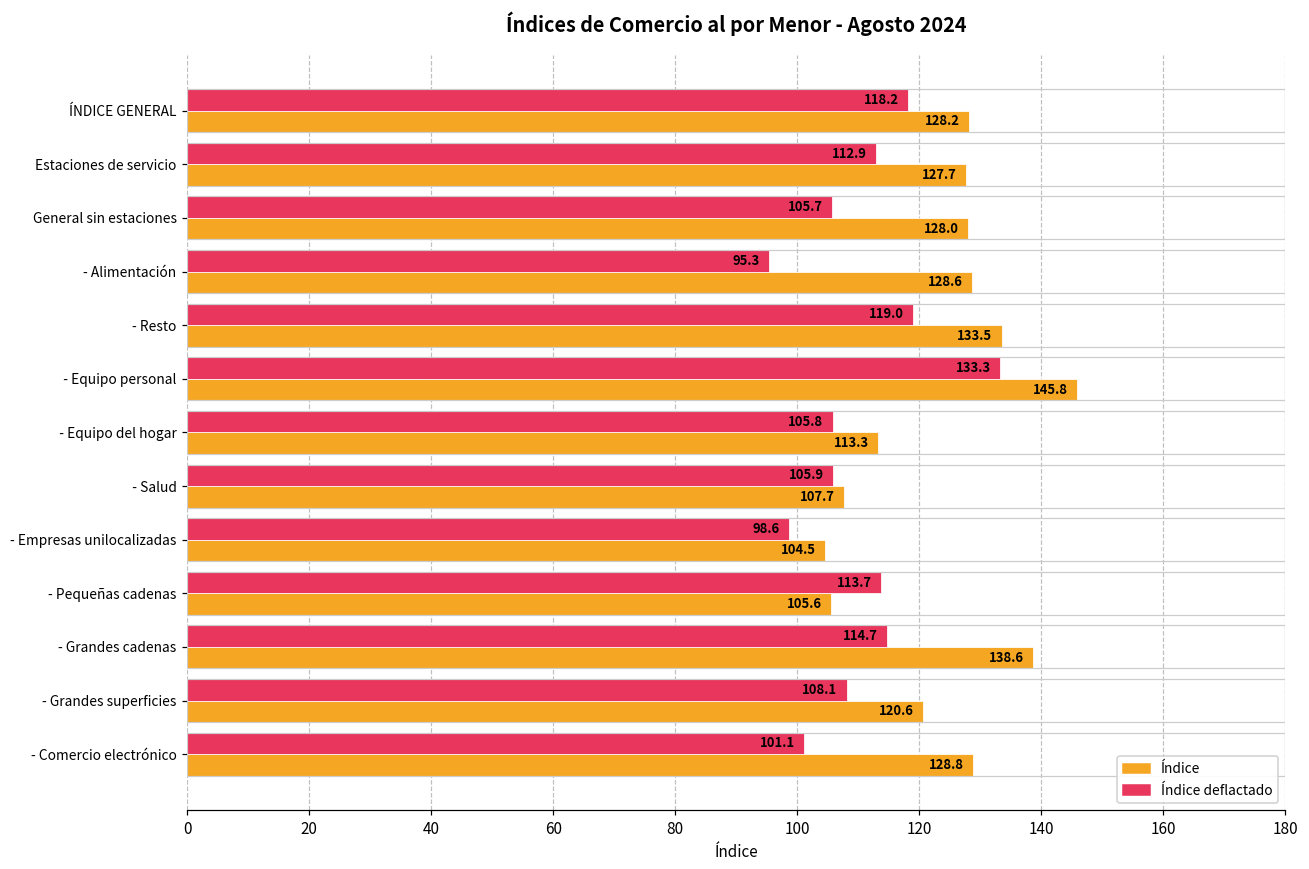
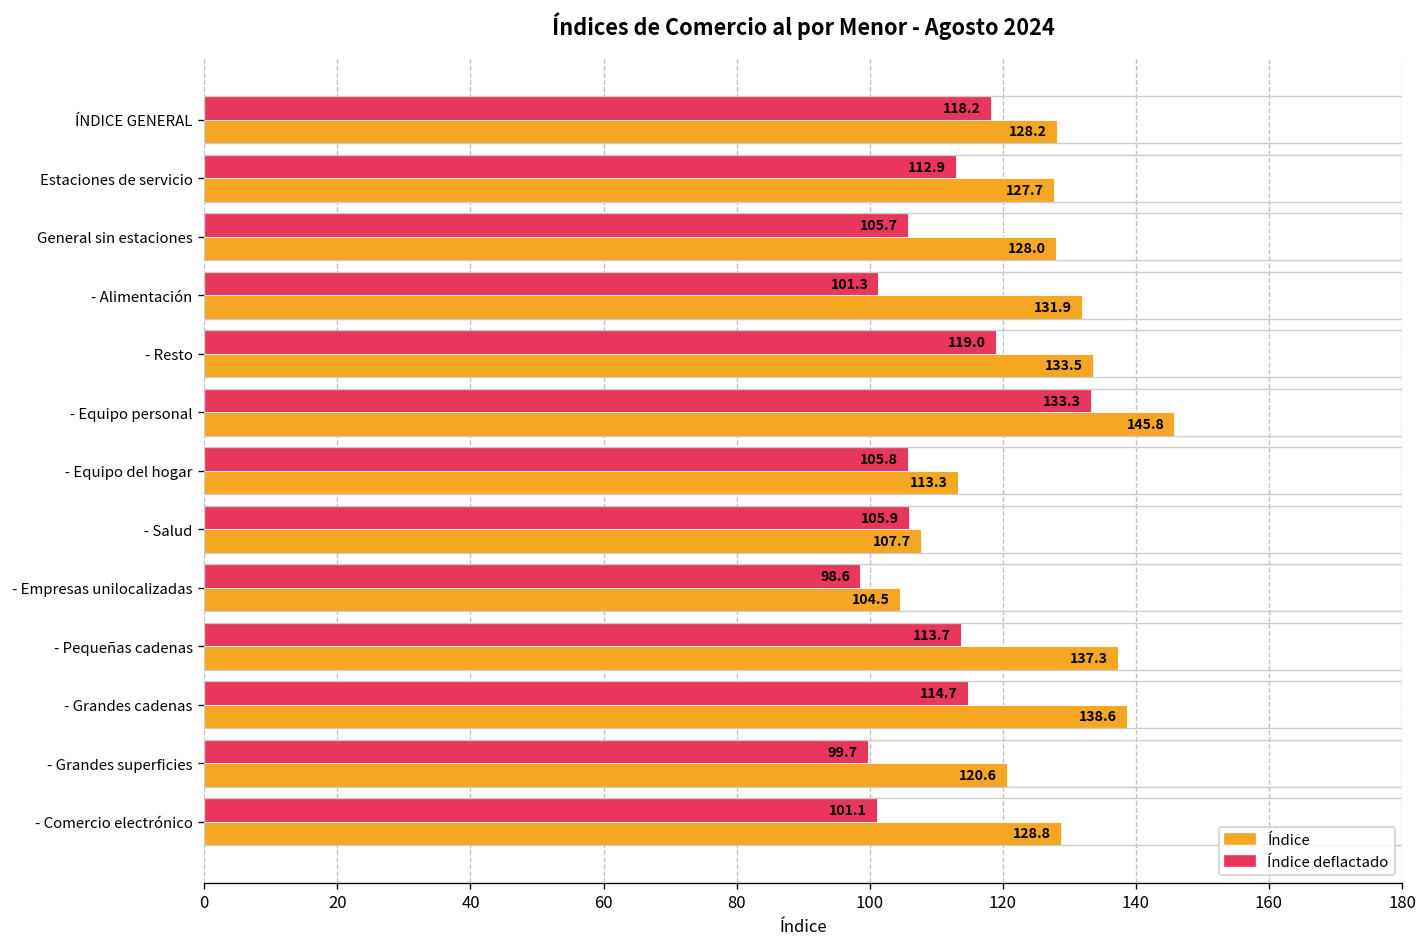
Índice deflactado, - Alimentación: 95.3 -> 101.3
Índice, - Alimentación: 128.6 -> 131.9
Índice, - Pequeñas cadenas: 105.6 -> 137.3
Índice deflactado, - Grandes superficies: 108.1 -> 99.7
